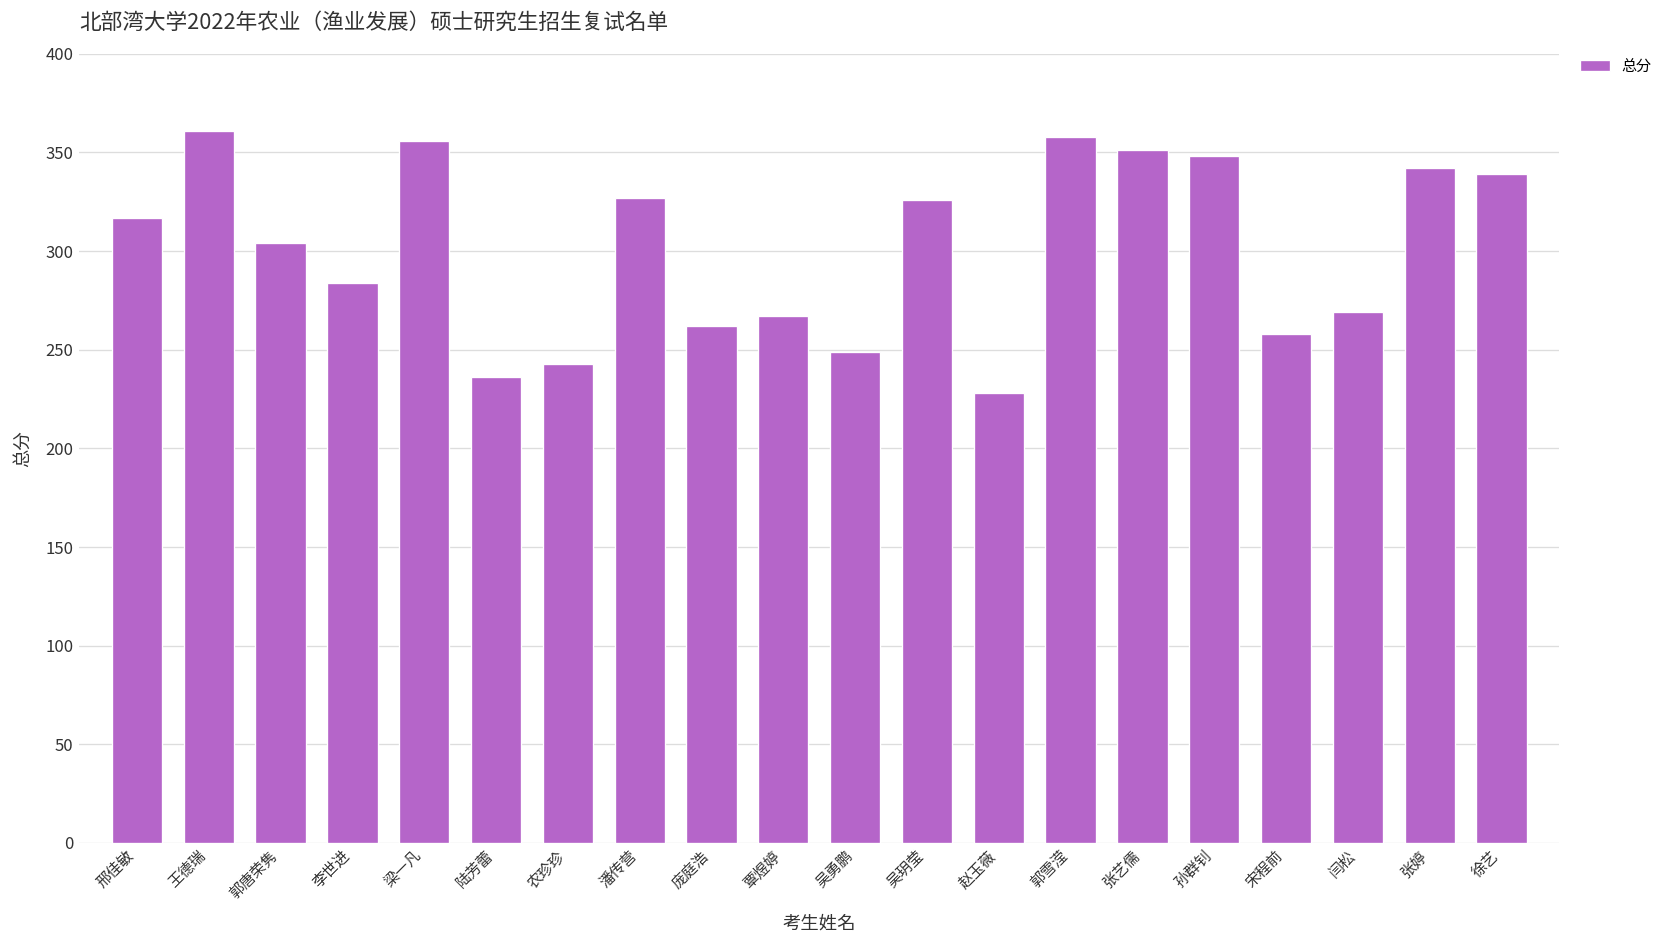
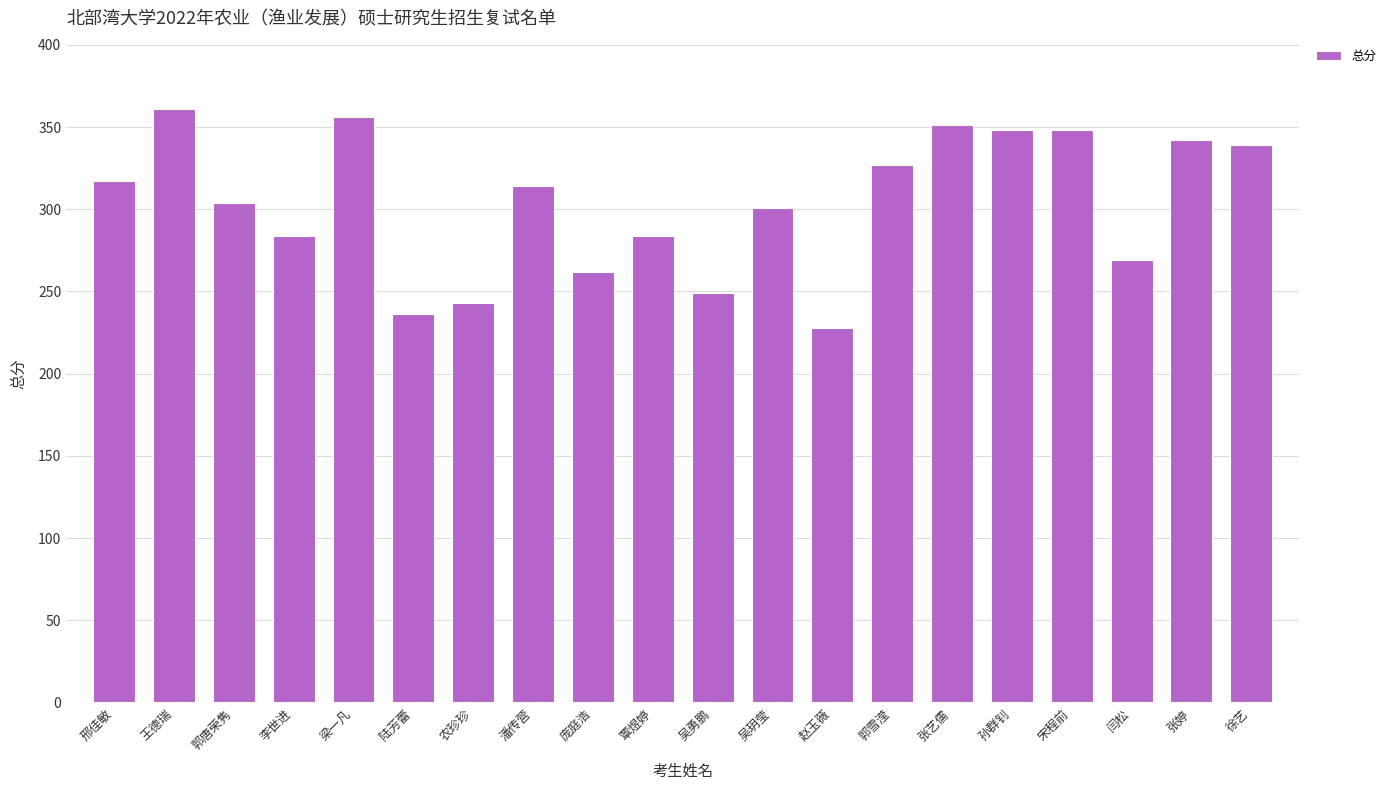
潘传营: 327 -> 314
覃煜婷: 267 -> 284
吴玥莹: 326 -> 301
郭雪滢: 358 -> 327
宋程前: 258 -> 348
